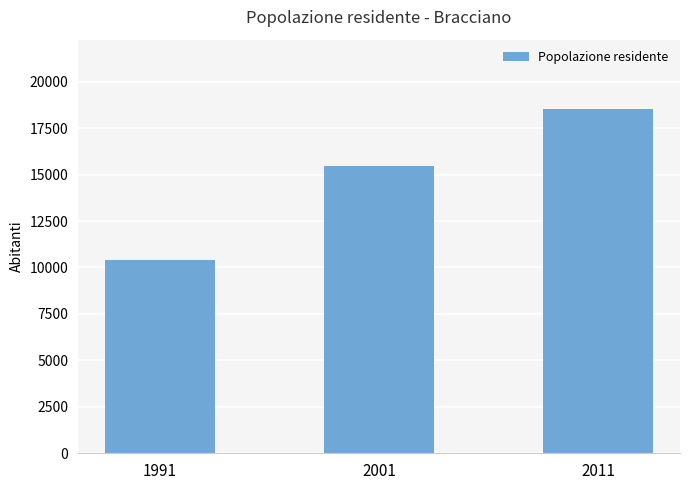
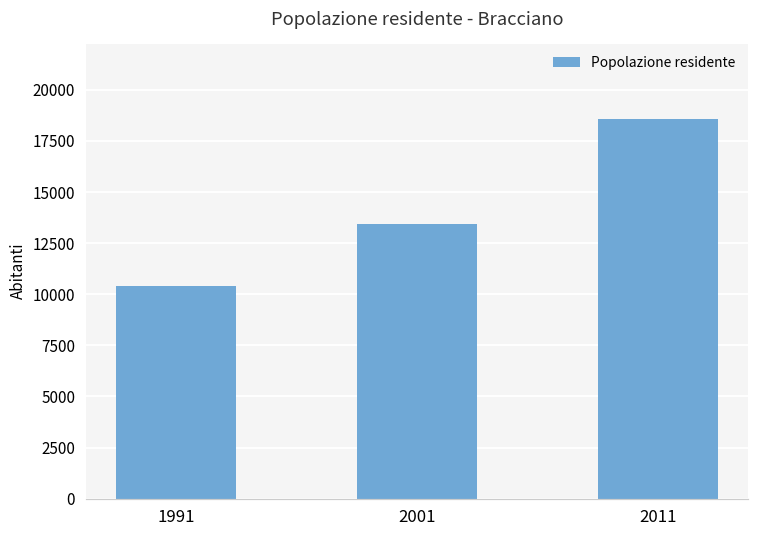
2001: 15500 -> 13400
